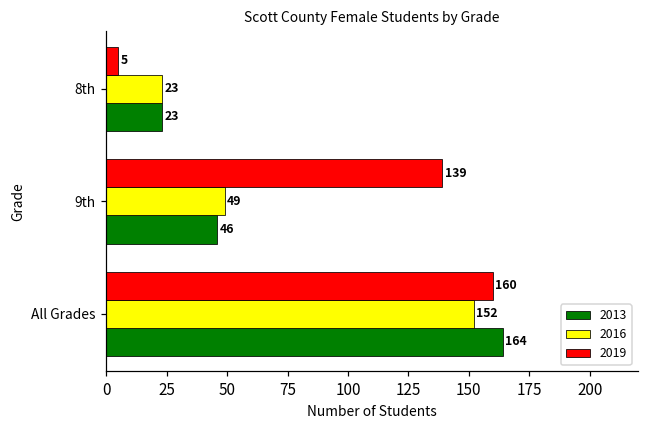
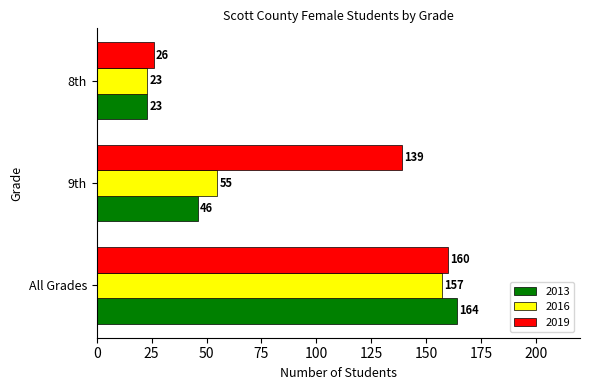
2019, 8th: 5 -> 26
2016, 9th: 49 -> 55
2016, All Grades: 152 -> 157
